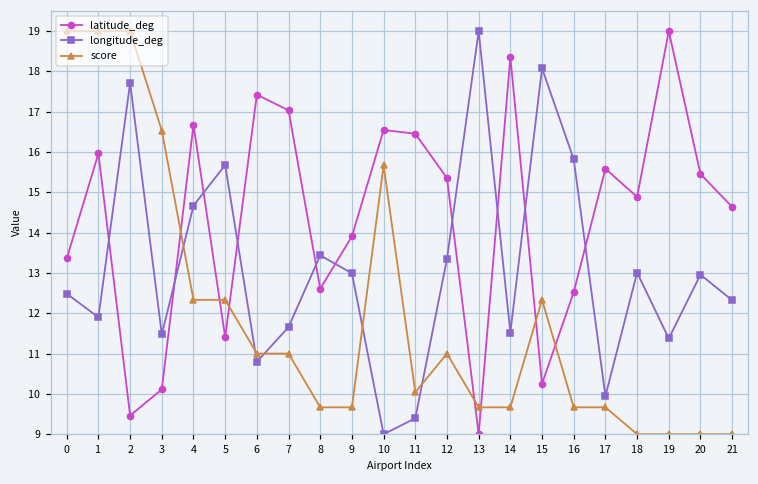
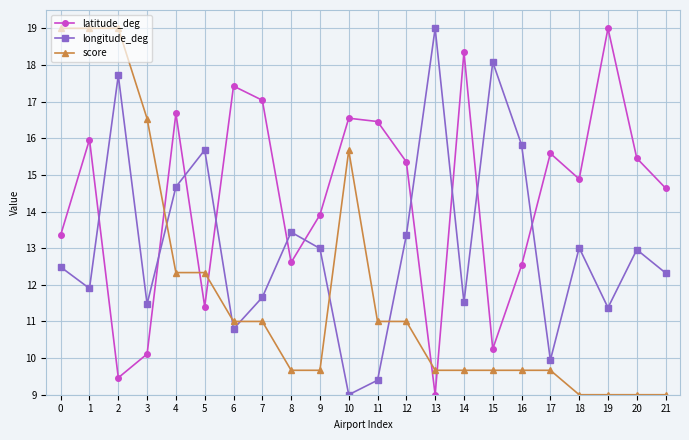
score, 11: 10.0 -> 11.0
score, 15: 12.3 -> 9.7
